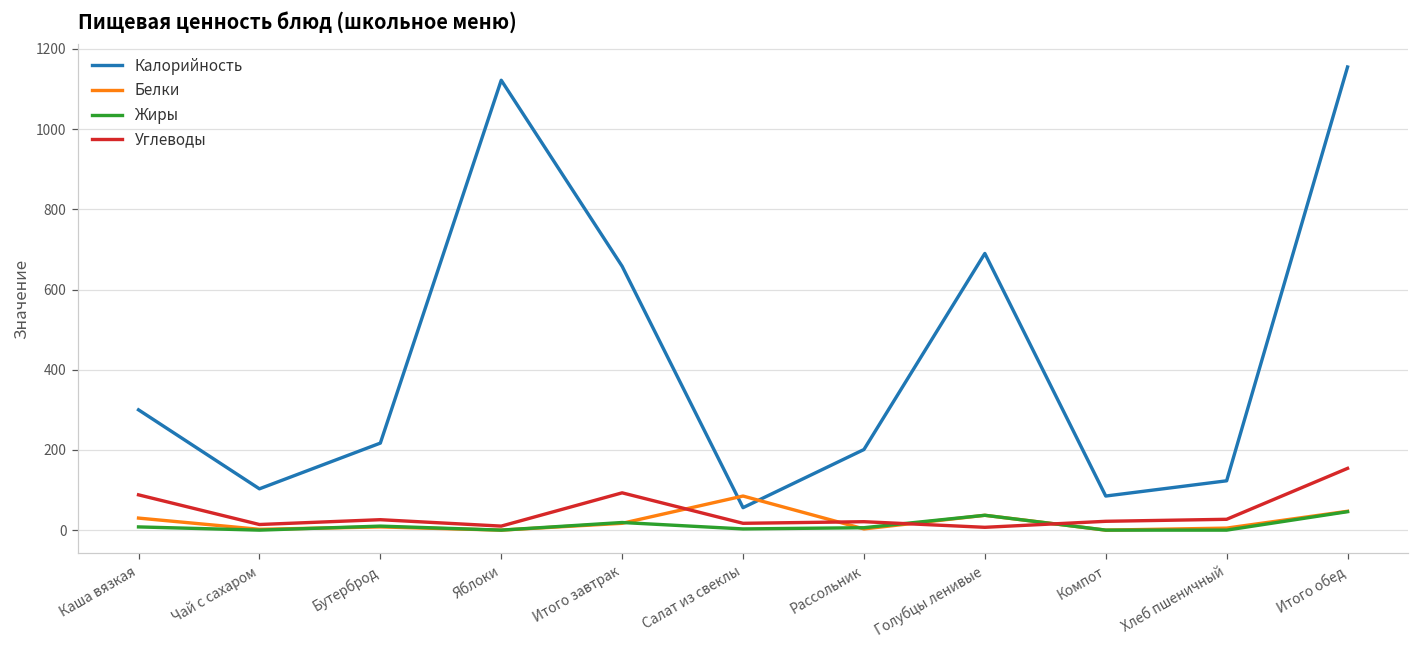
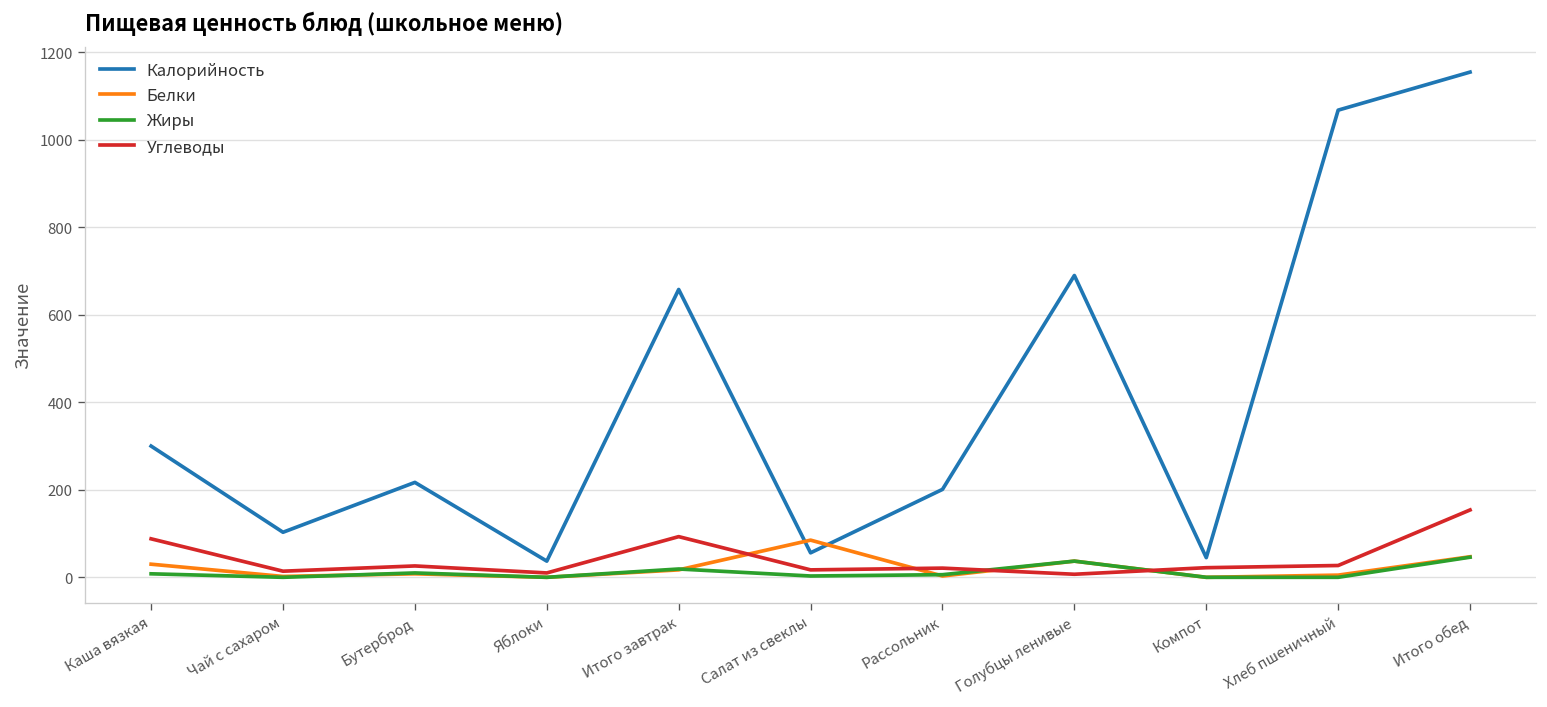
Калорийность, Яблоки: 1120 -> 40
Калорийность, Компот: 90 -> 50
Калорийность, Хлеб пшеничный: 120 -> 1070
